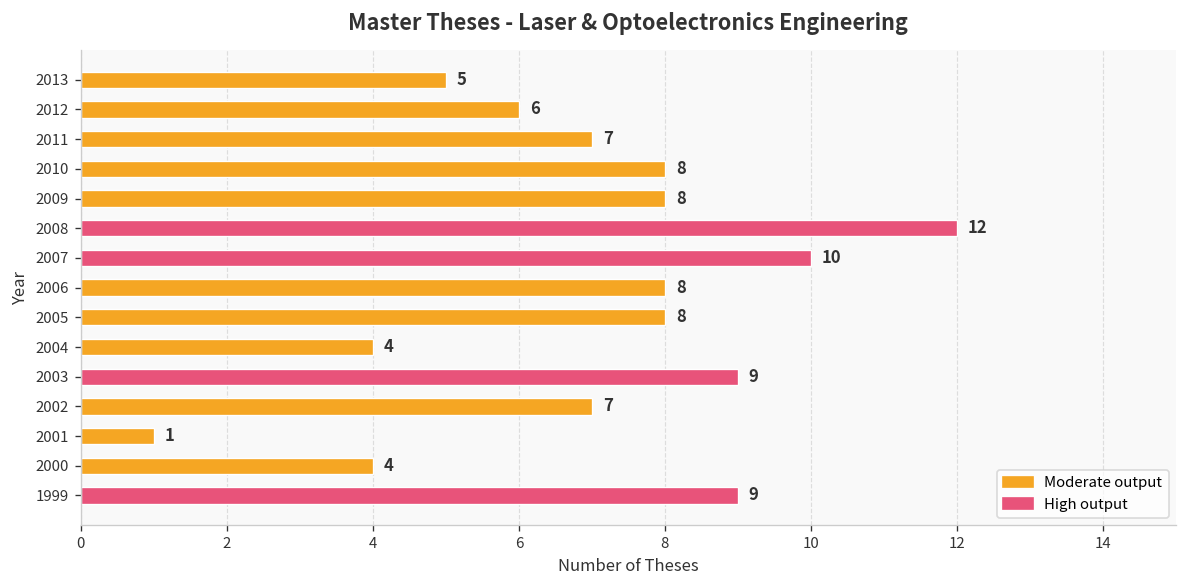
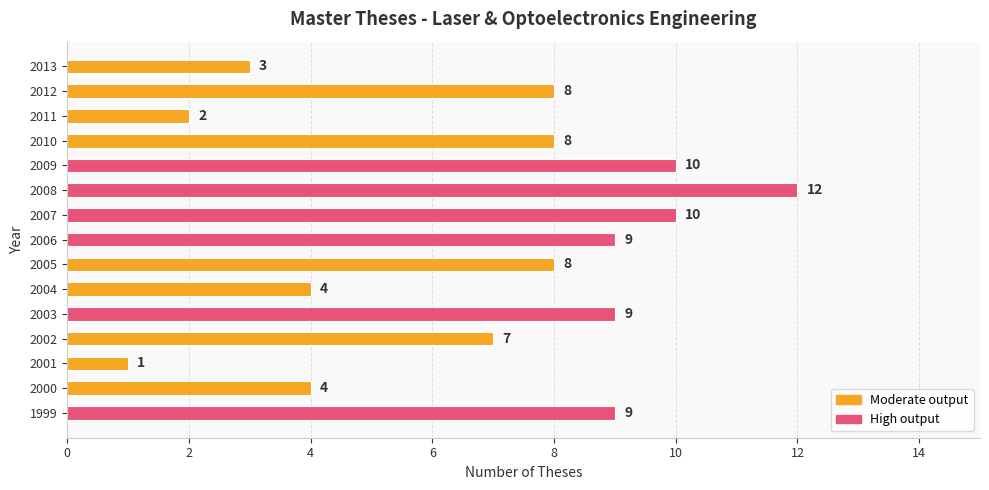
2013: 5 -> 3
2012: 6 -> 8
2011: 7 -> 2
2009: 8 -> 10
2006: 8 -> 9
